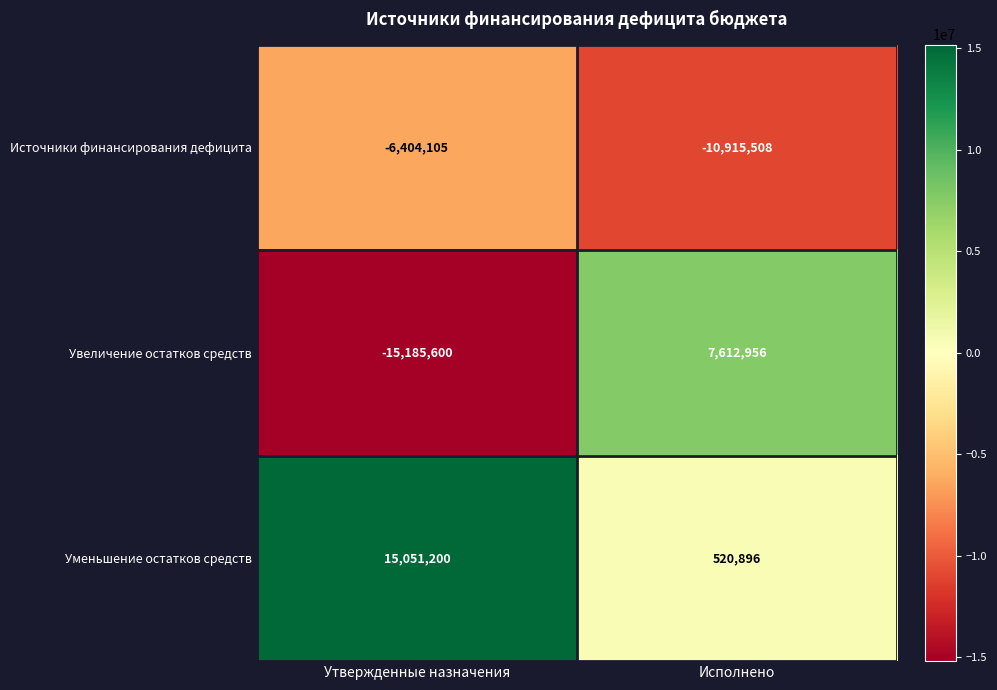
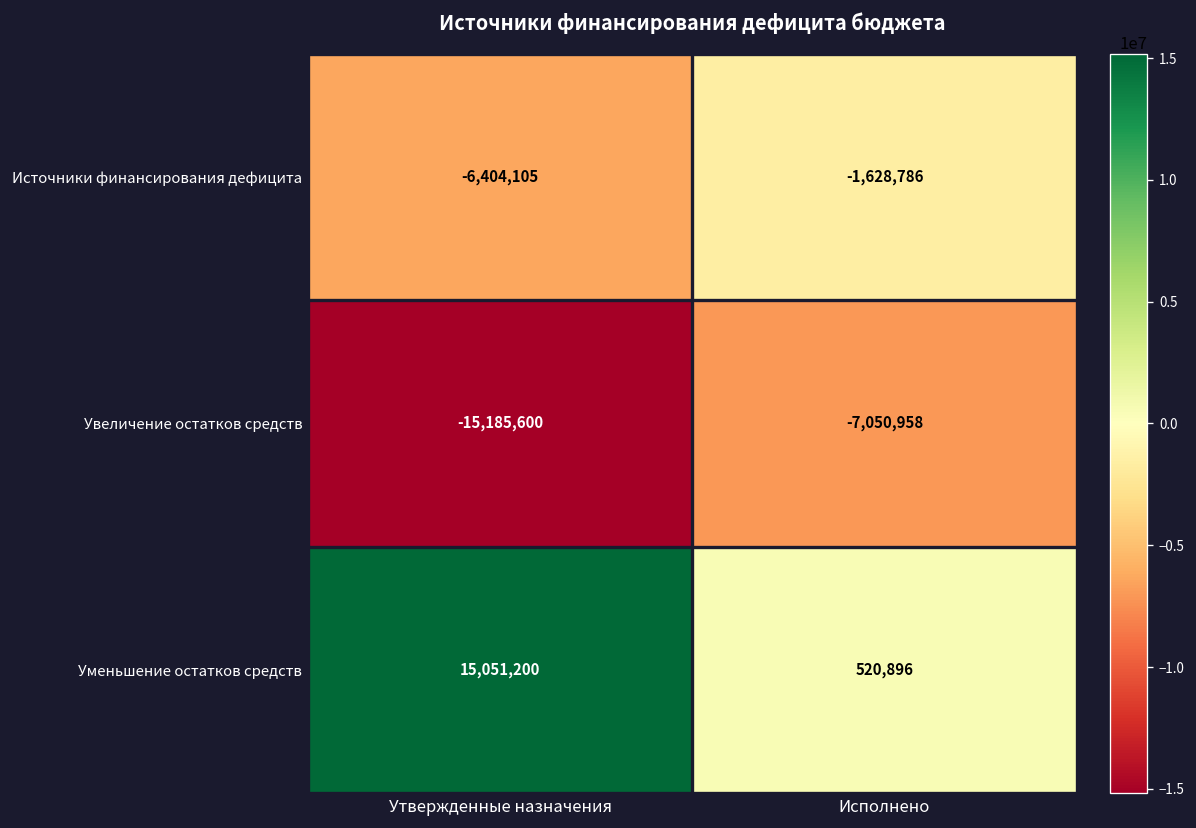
Источники финансирования дефицита, Исполнено: -10,915,508 -> -1,628,786
Увеличение остатков средств, Исполнено: 7,612,956 -> -7,050,958
